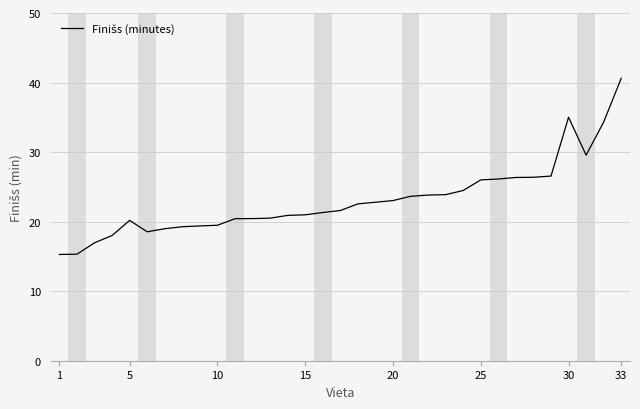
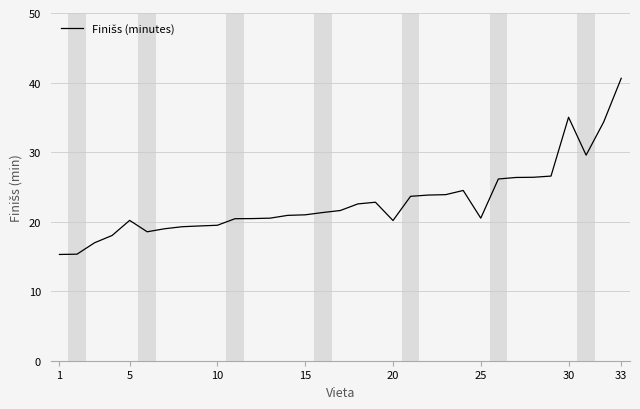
20: 23 -> 20
25: 26 -> 21
